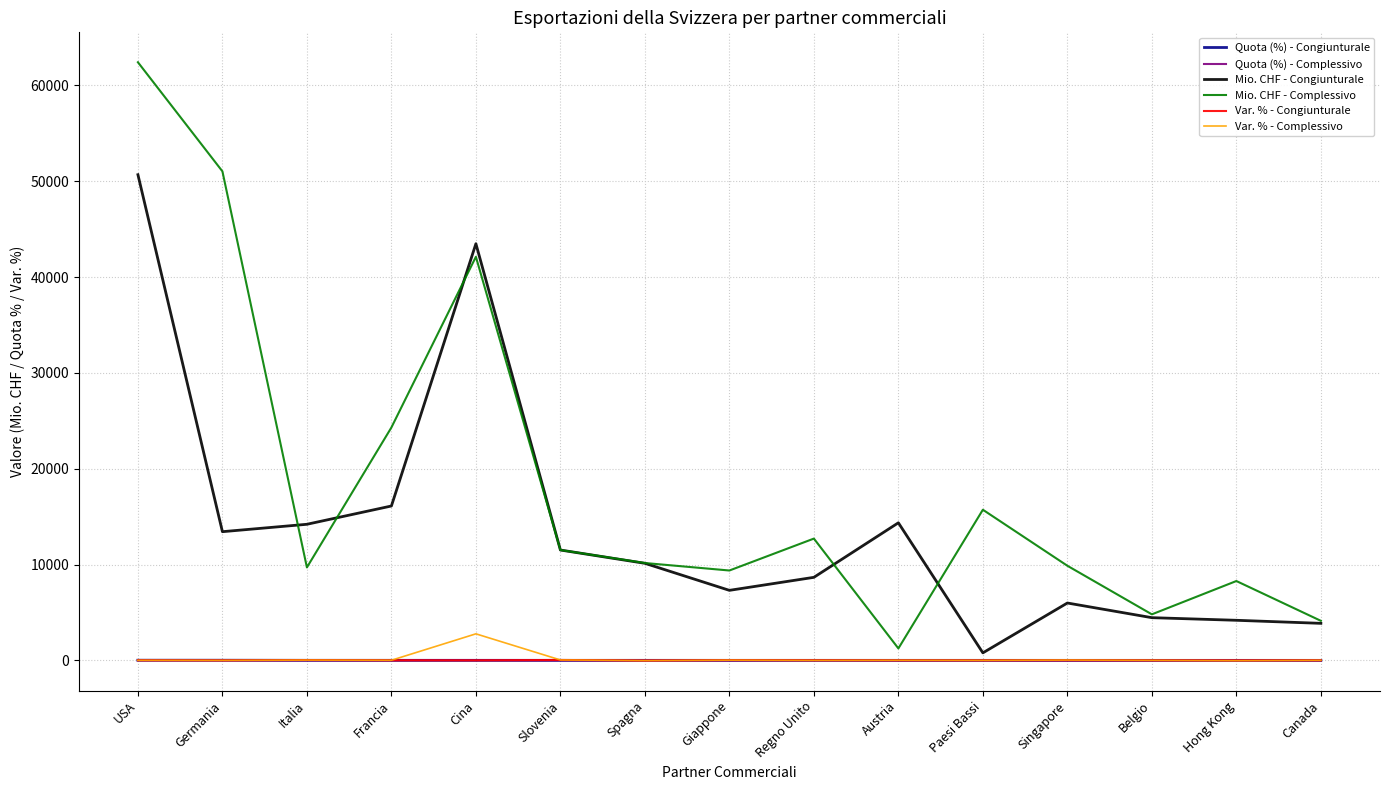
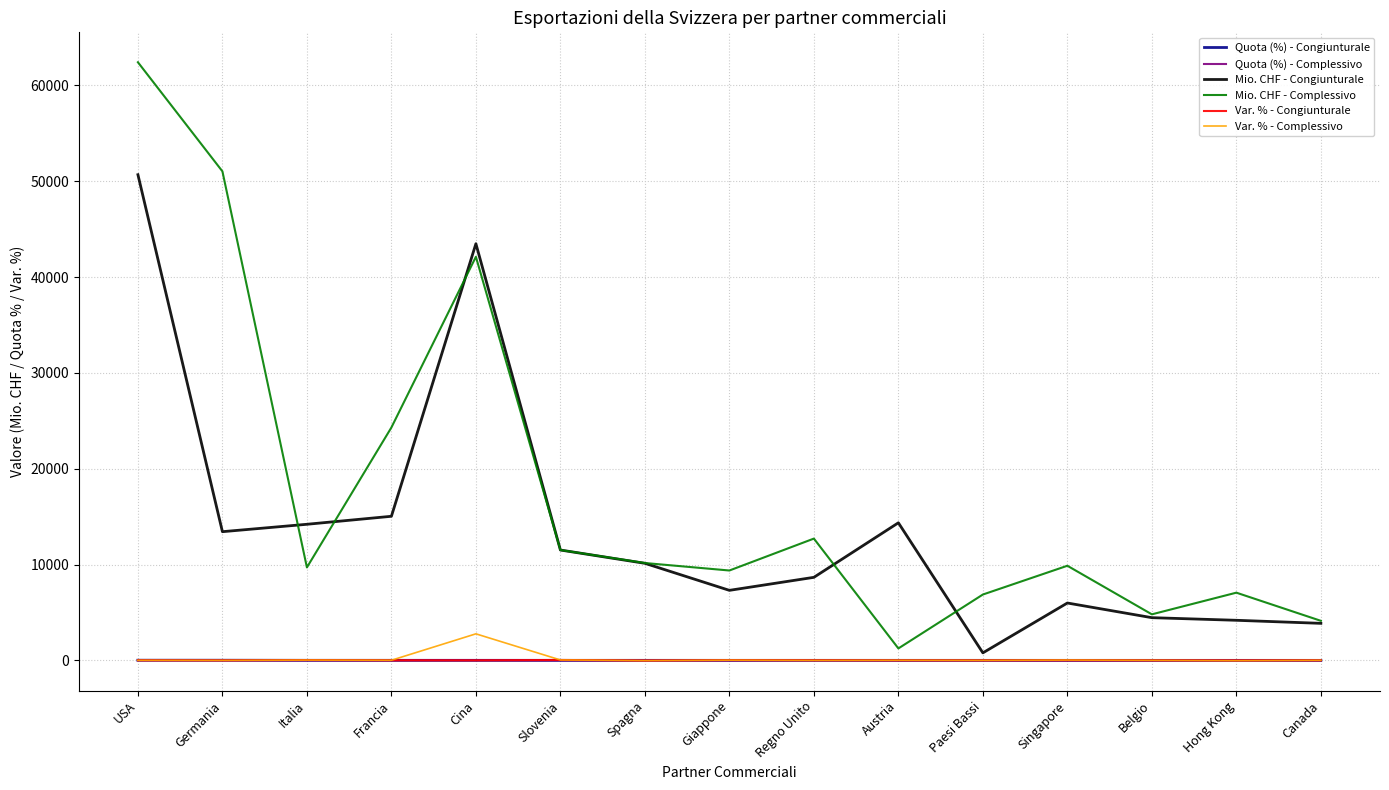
Mio. CHF - Congiunturale, Francia: 16000 -> 15000
Mio. CHF - Complessivo, Paesi Bassi: 16000 -> 7000
Mio. CHF - Complessivo, Hong Kong: 8000 -> 7000
